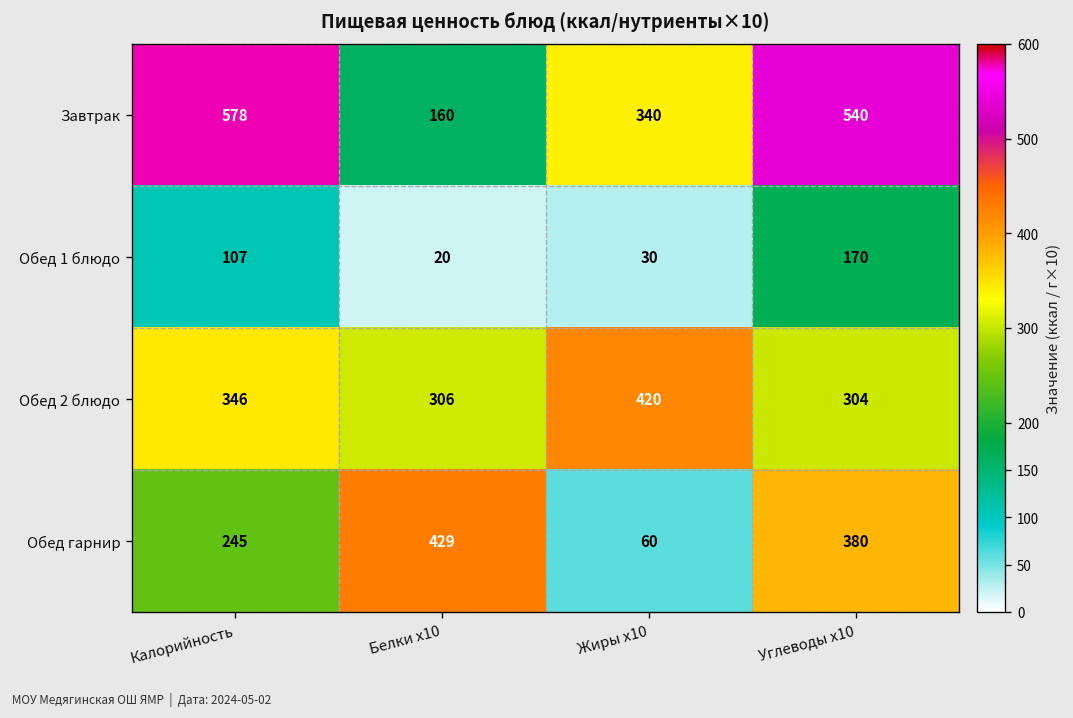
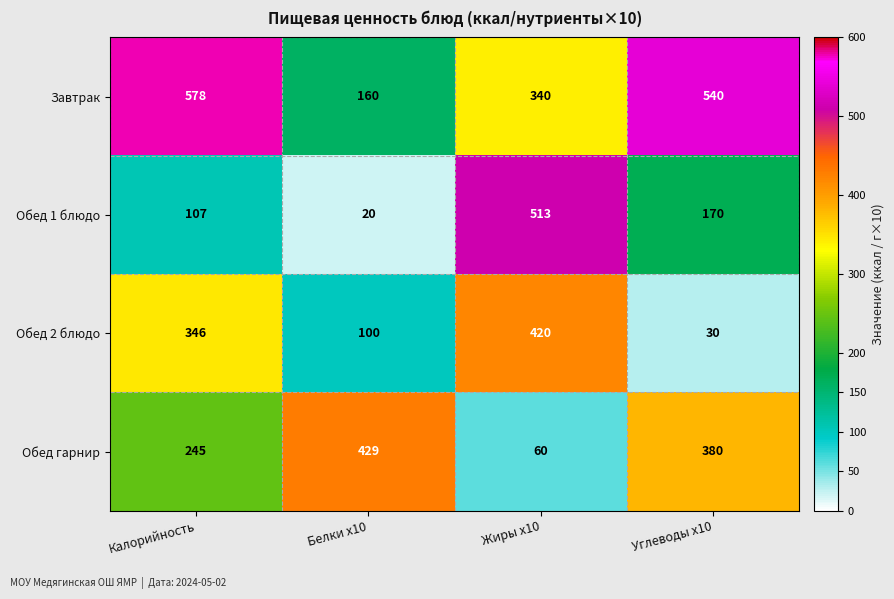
Обед 1 блюдо, Жиры х10: 30 -> 513
Обед 2 блюдо, Белки х10: 306 -> 100
Обед 2 блюдо, Углеводы х10: 304 -> 30
